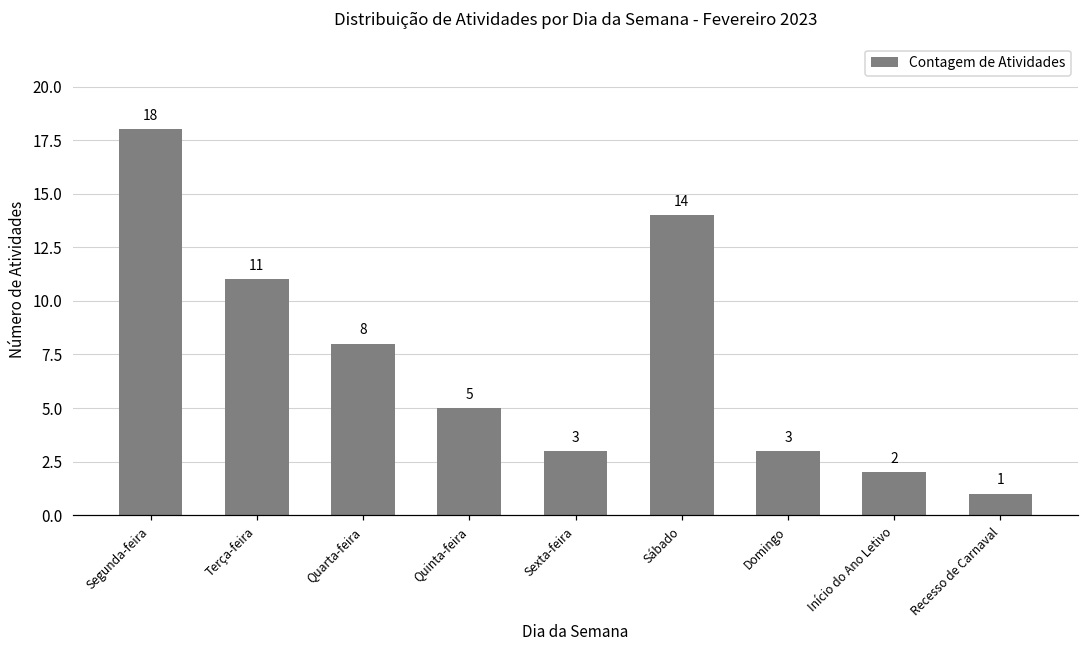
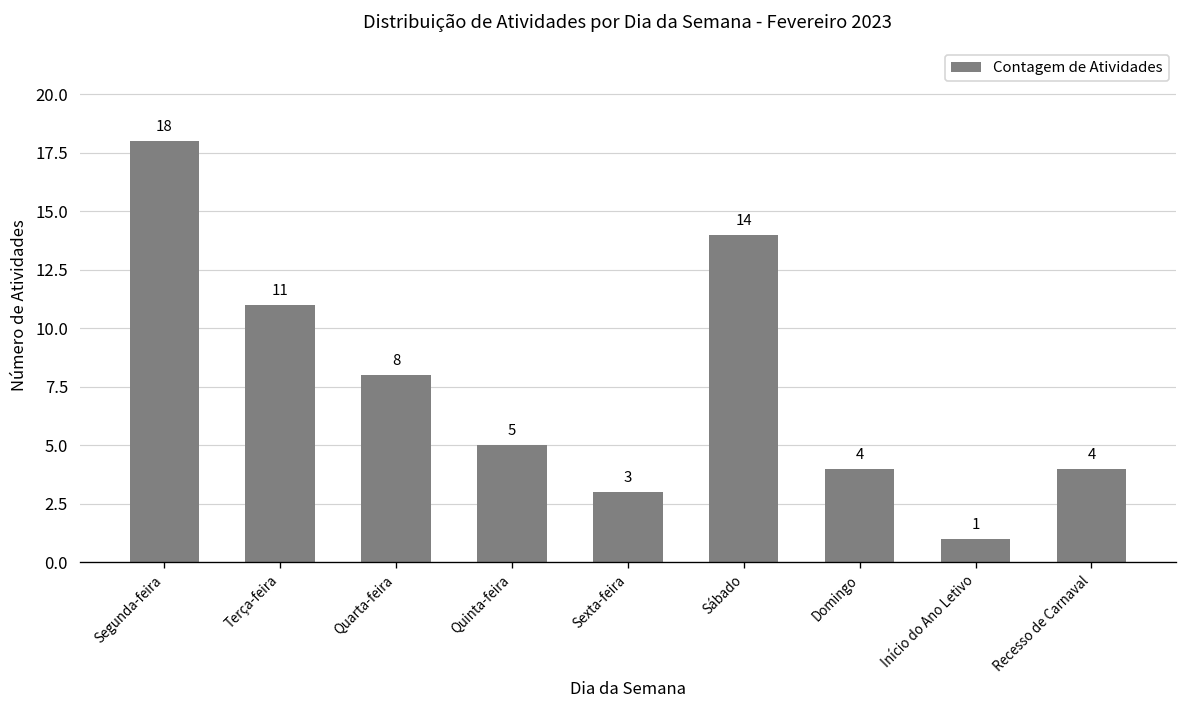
Domingo: 3 -> 4
Início do Ano Letivo: 2 -> 1
Recesso de Carnaval: 1 -> 4
